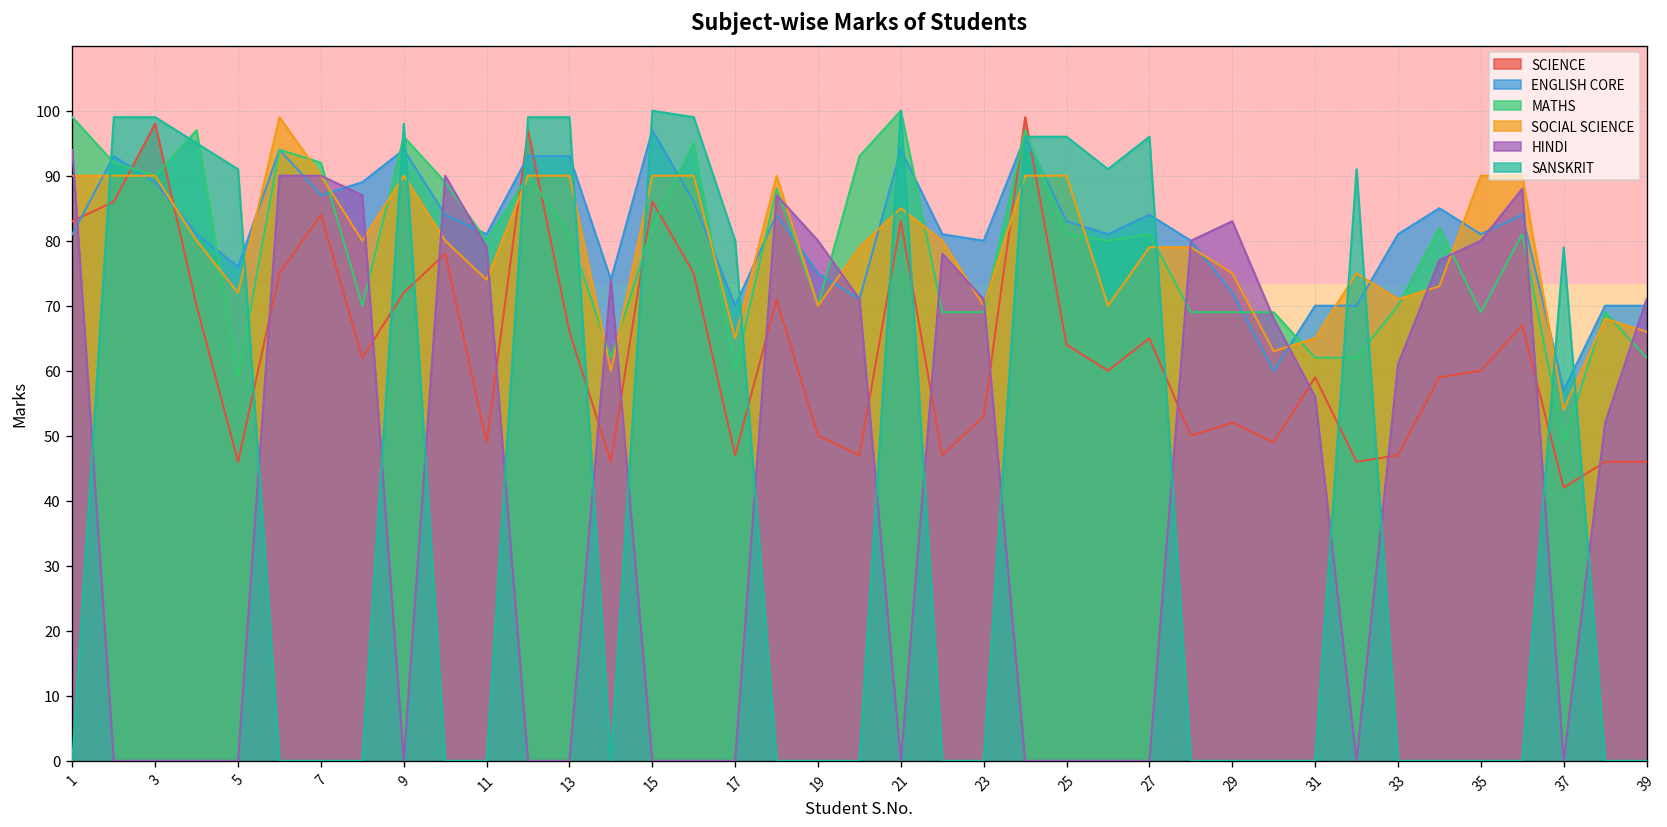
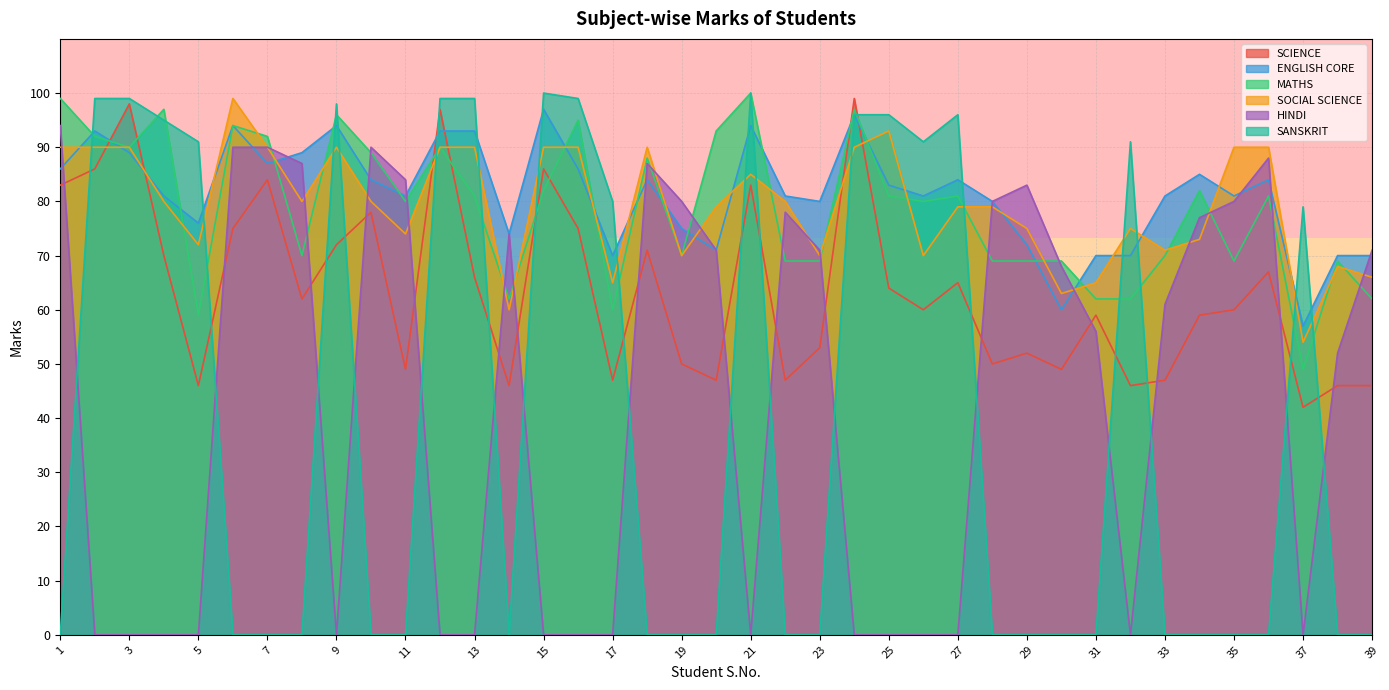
ENGLISH CORE, 1: 81 -> 86
HINDI, 11: 79 -> 84
SOCIAL SCIENCE, 25: 90 -> 93
